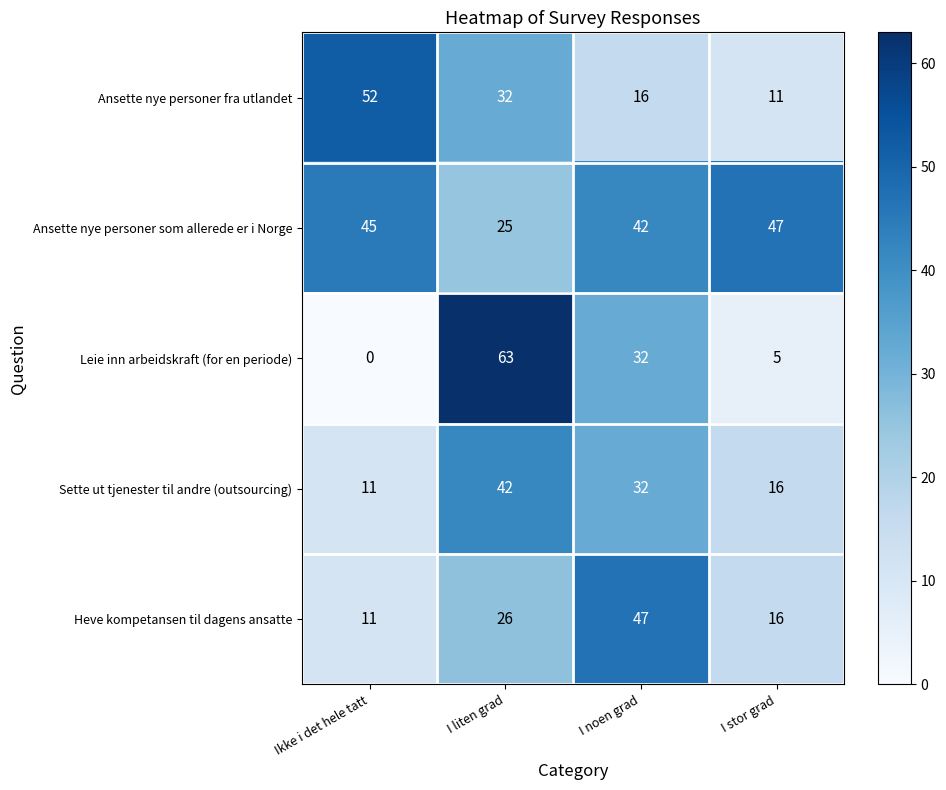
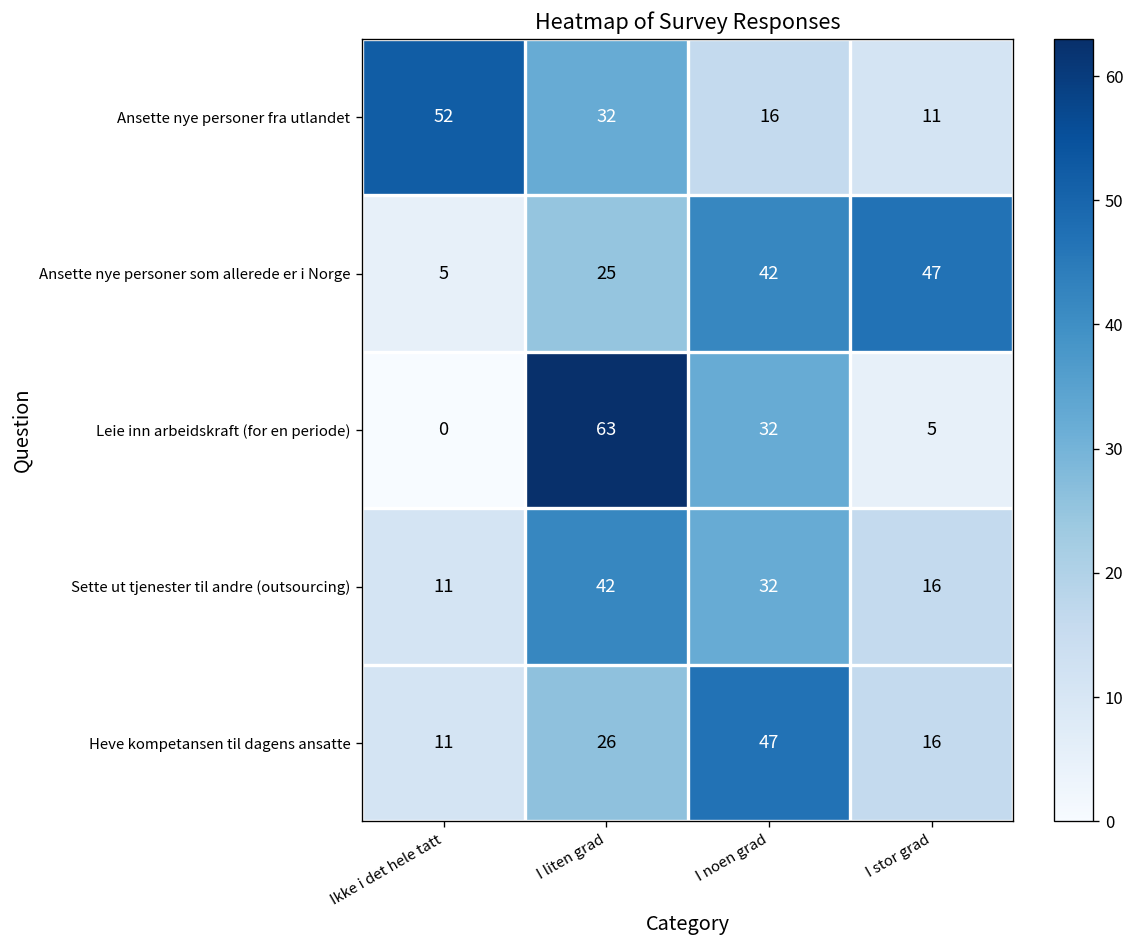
Ansette nye personer som allerede er i Norge, Ikke i det hele tatt: 45 -> 5
